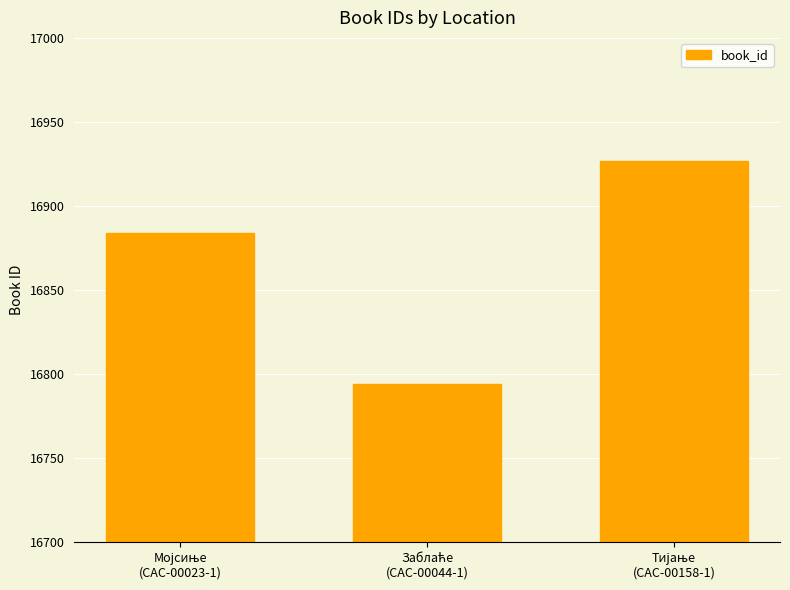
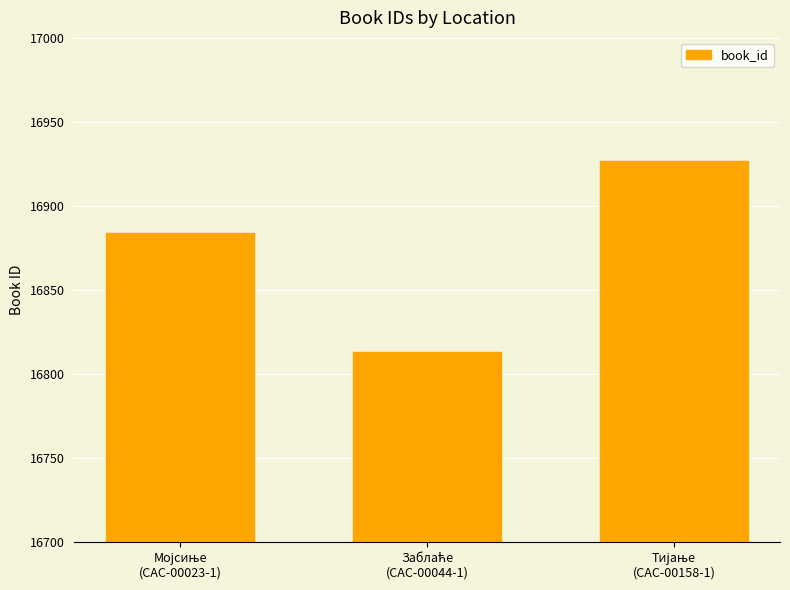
Заблаће (CAC-00044-1): 16794 -> 16813
